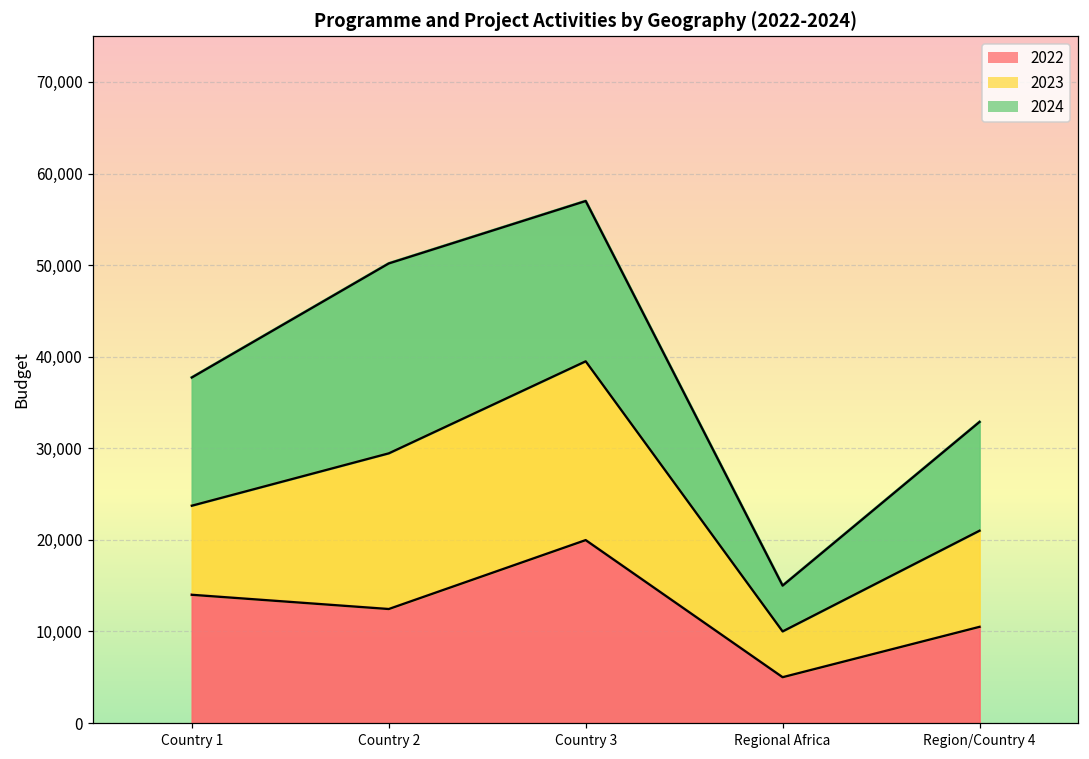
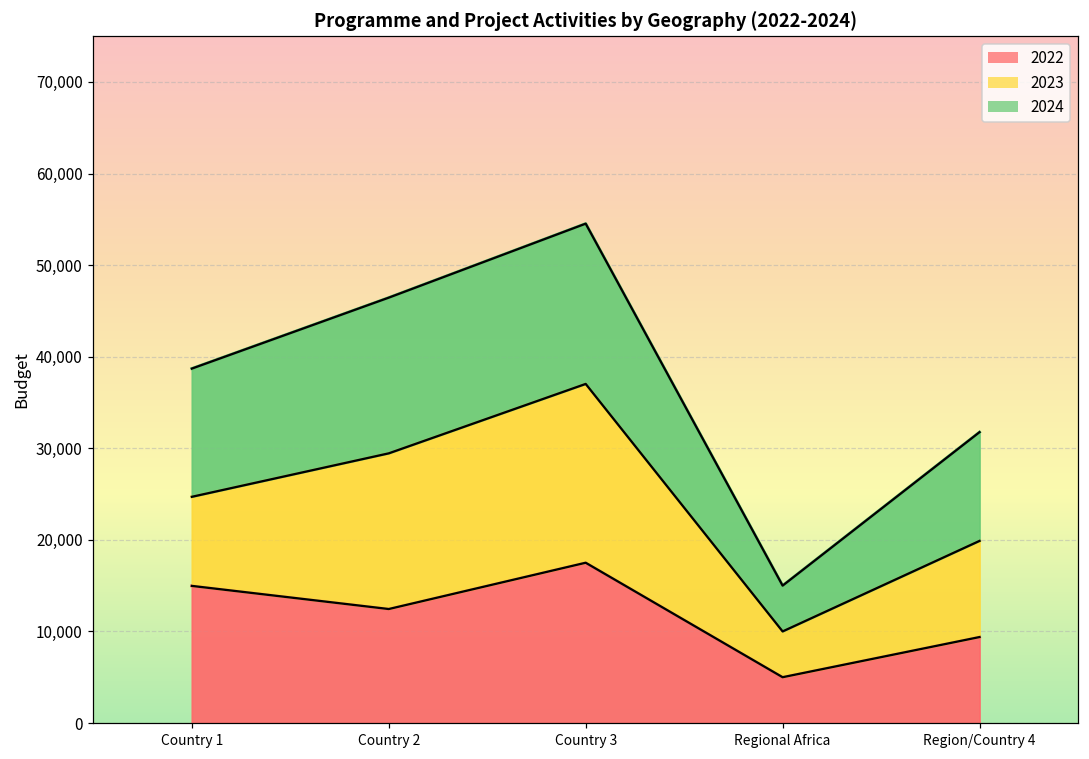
2022, Country 1: 14,000 -> 15,000
2024, Country 2: 21,000 -> 17,000
2022, Country 3: 20,000 -> 18,000
2022, Region/Country 4: 11,000 -> 9,000
